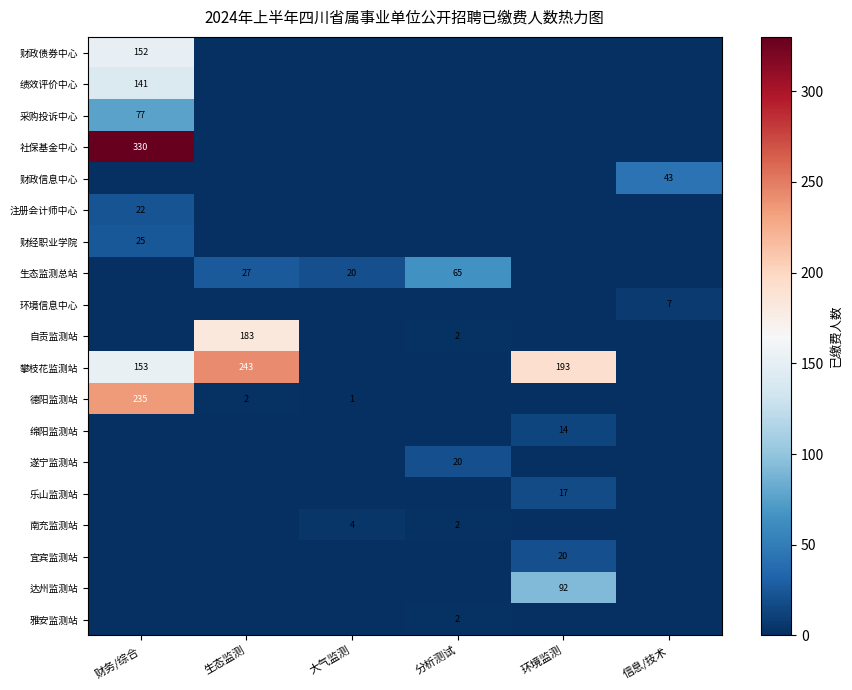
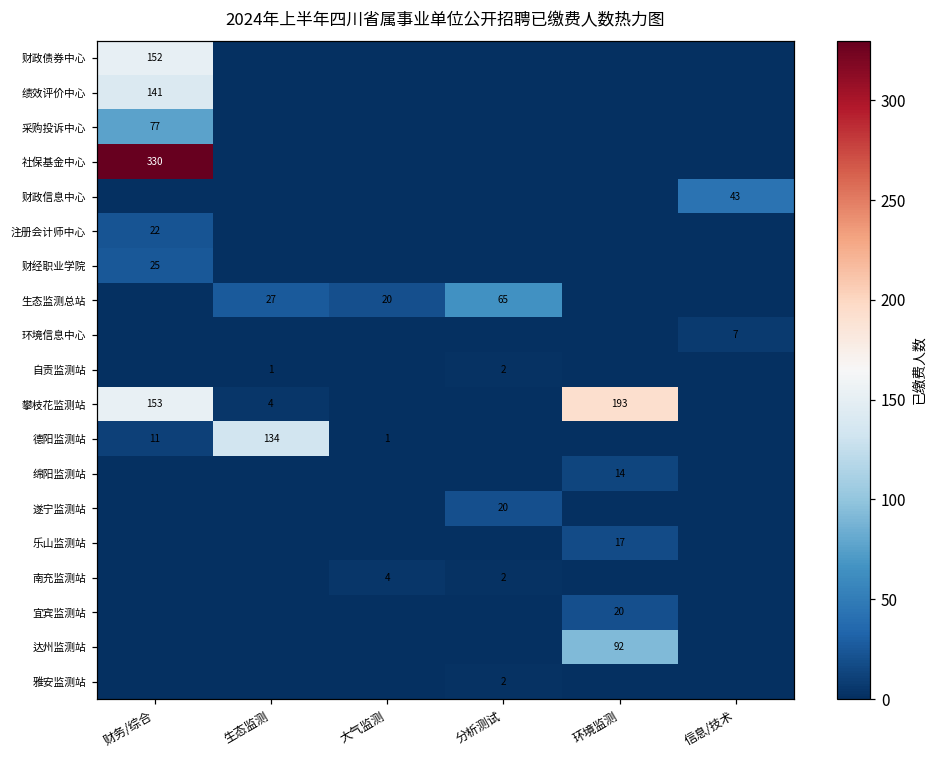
自贡监测站, 生态监测: 183 -> 1
攀枝花监测站, 生态监测: 243 -> 4
德阳监测站, 财务/综合: 235 -> 11
德阳监测站, 生态监测: 2 -> 134
